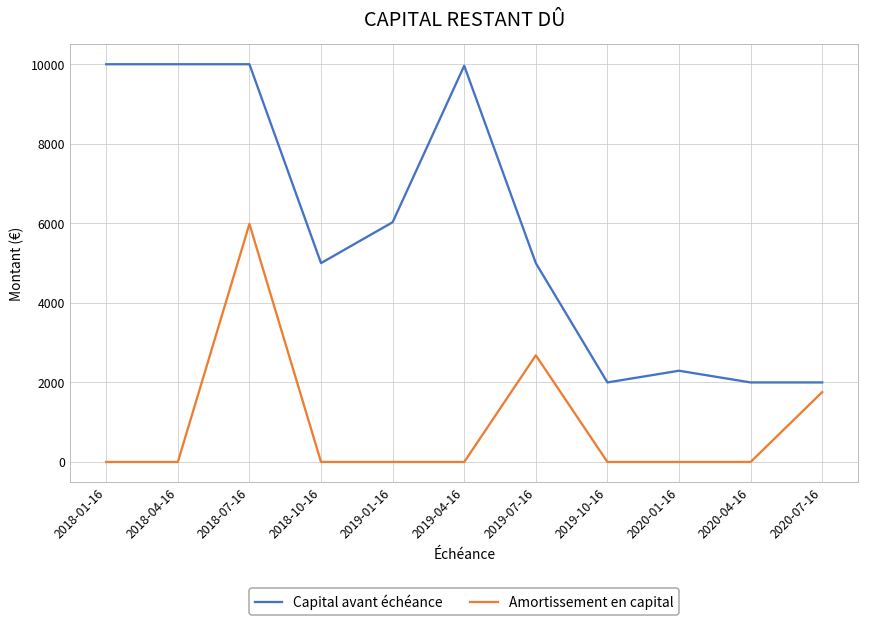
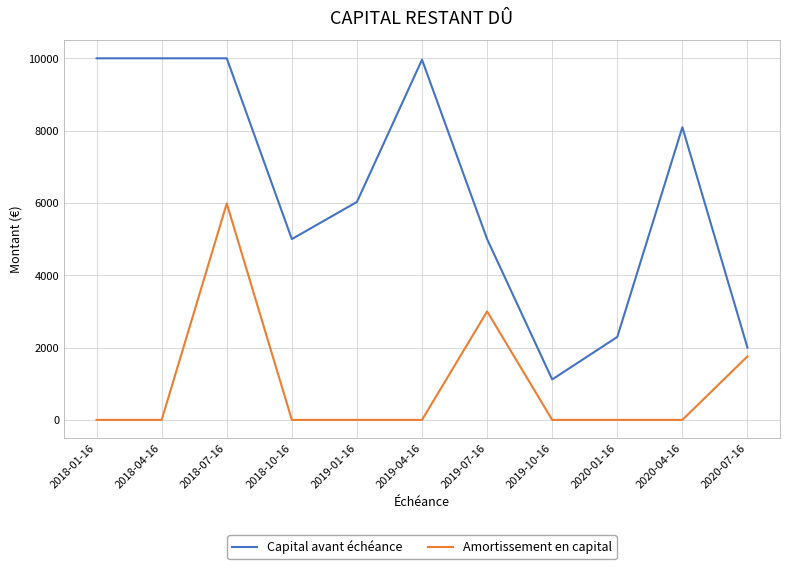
Amortissement en capital, 2019-07-16: 2700 -> 3000
Capital avant échéance, 2019-10-16: 2000 -> 1100
Capital avant échéance, 2020-04-16: 2000 -> 8100
